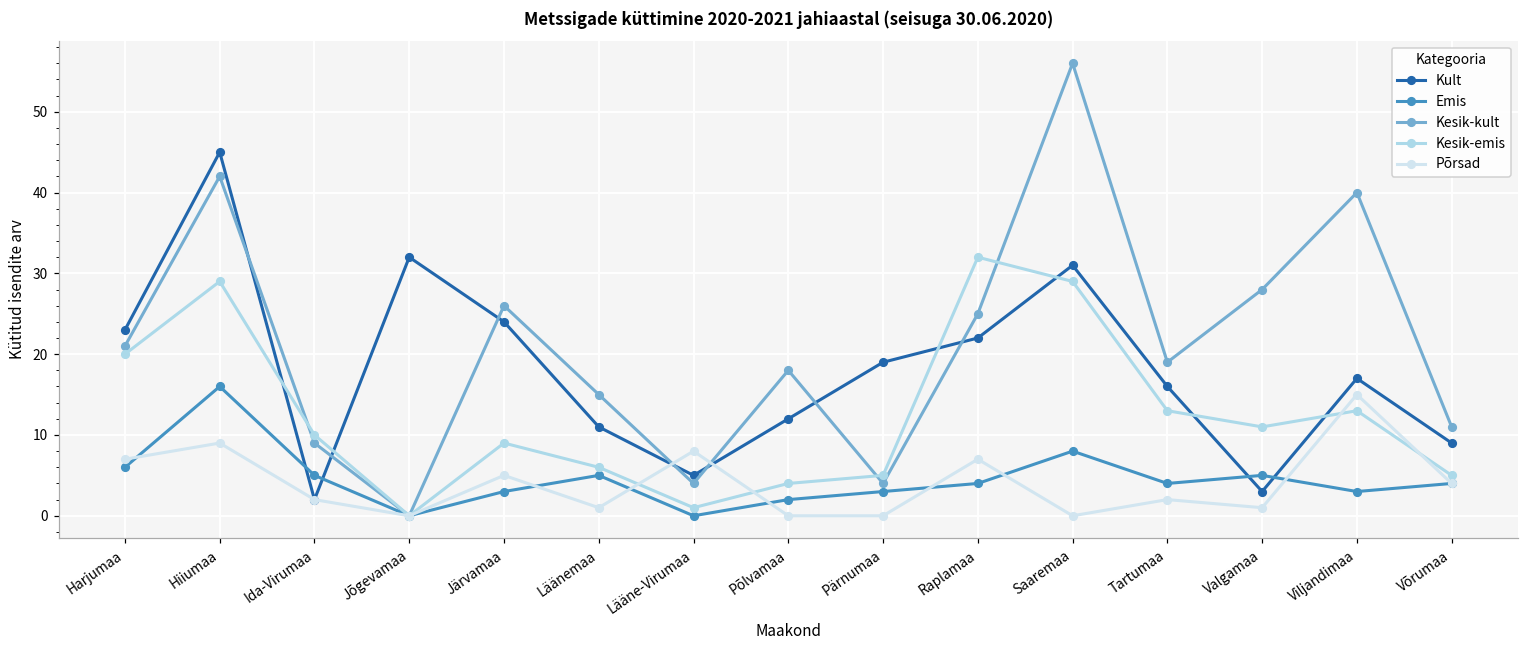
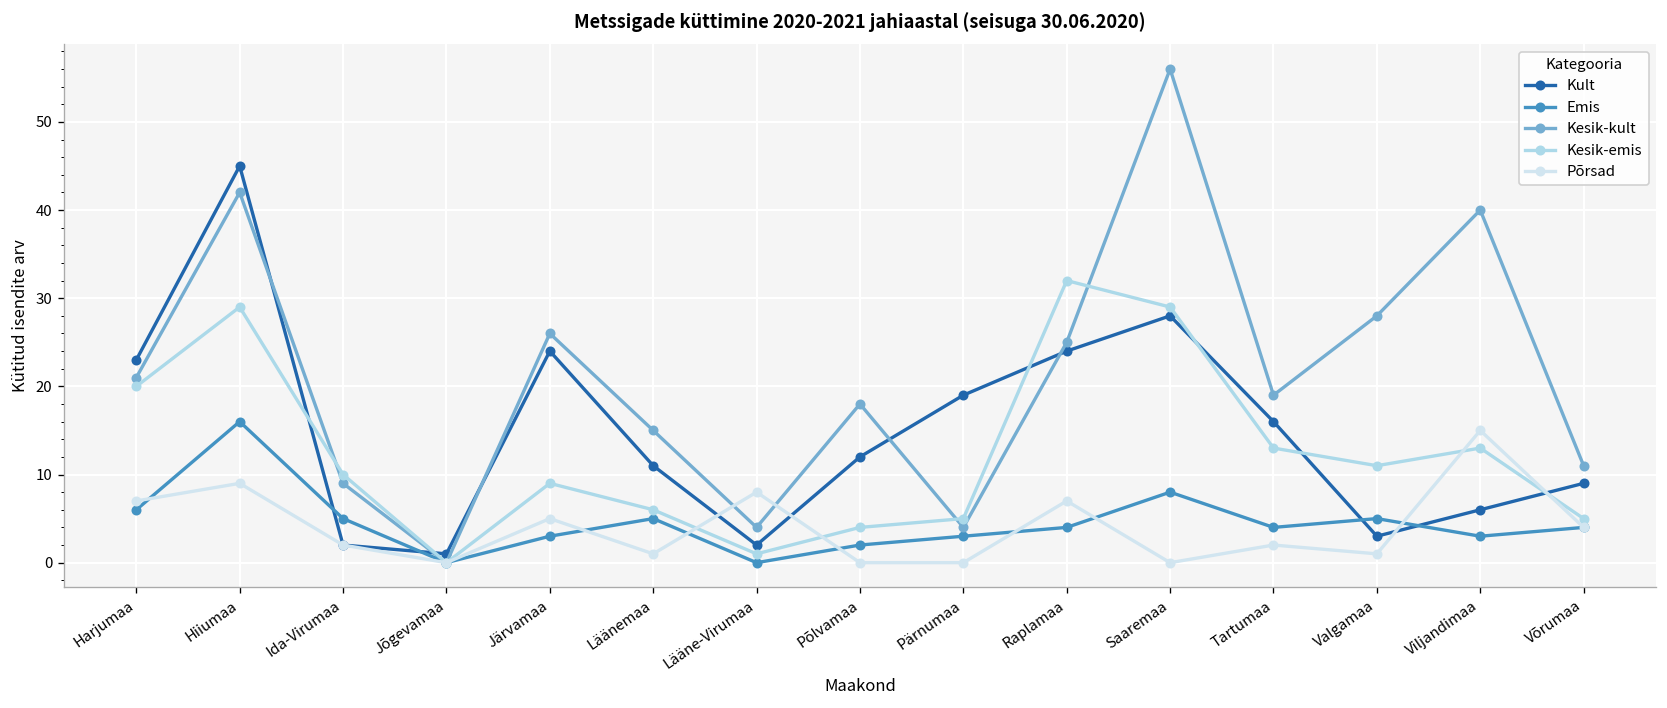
Kult, Jõgevamaa: 32 -> 1
Kult, Lääne-Virumaa: 5 -> 2
Kult, Raplamaa: 22 -> 24
Kult, Saaremaa: 31 -> 28
Kult, Viljandimaa: 17 -> 6
